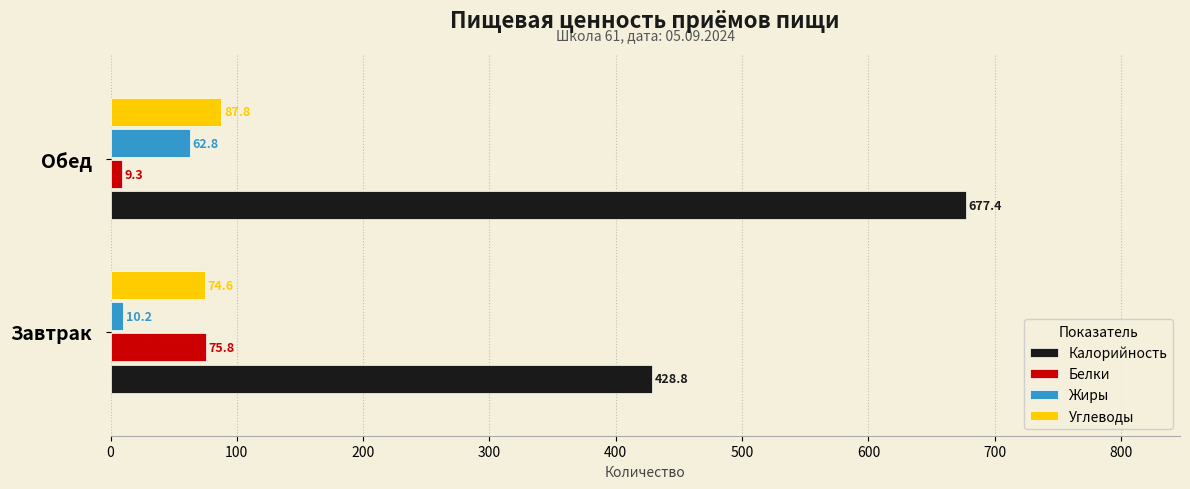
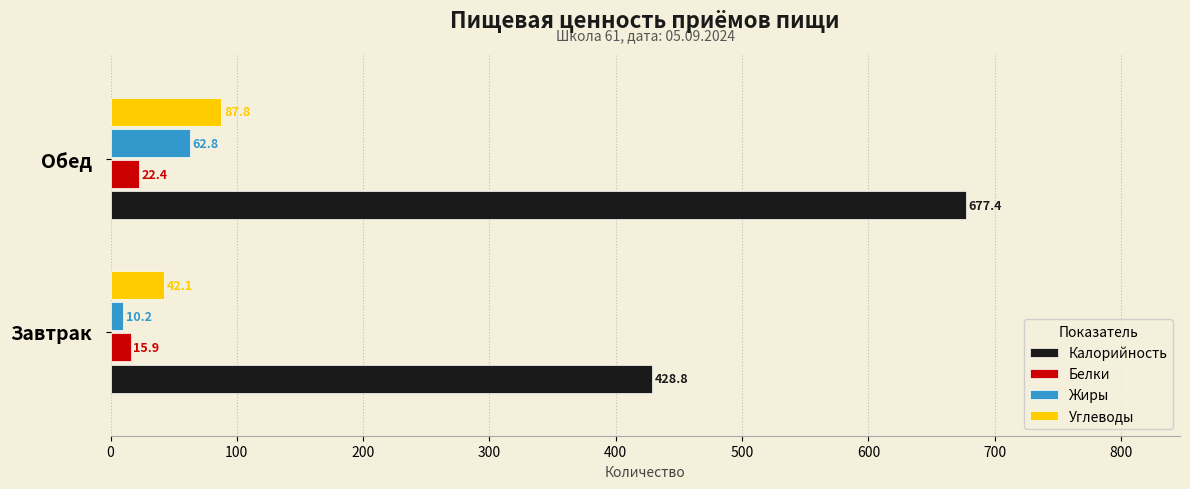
Белки, Обед: 9.3 -> 22.4
Углеводы, Завтрак: 74.6 -> 42.1
Белки, Завтрак: 75.8 -> 15.9
